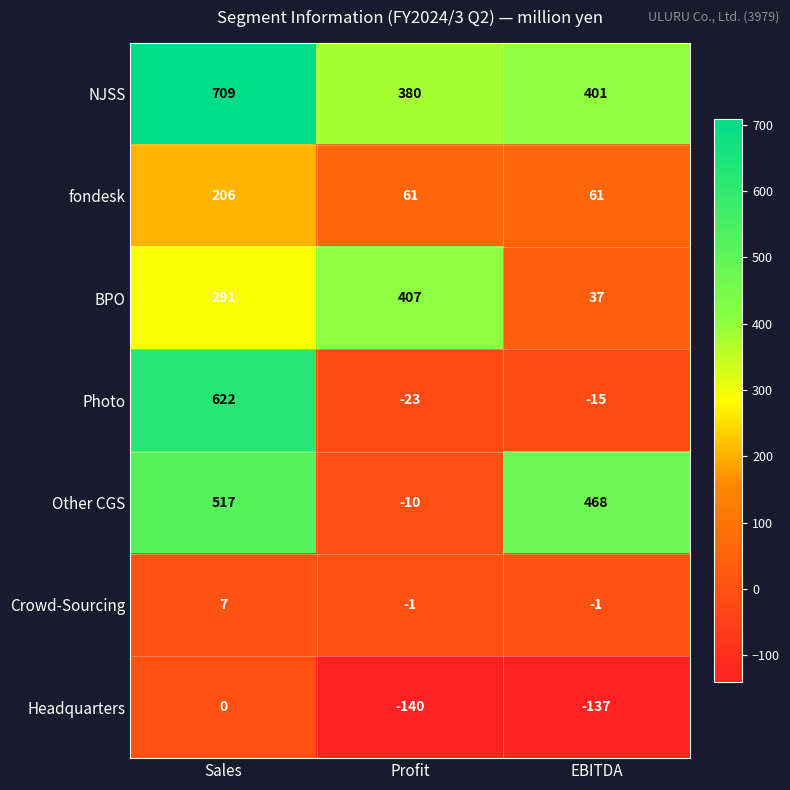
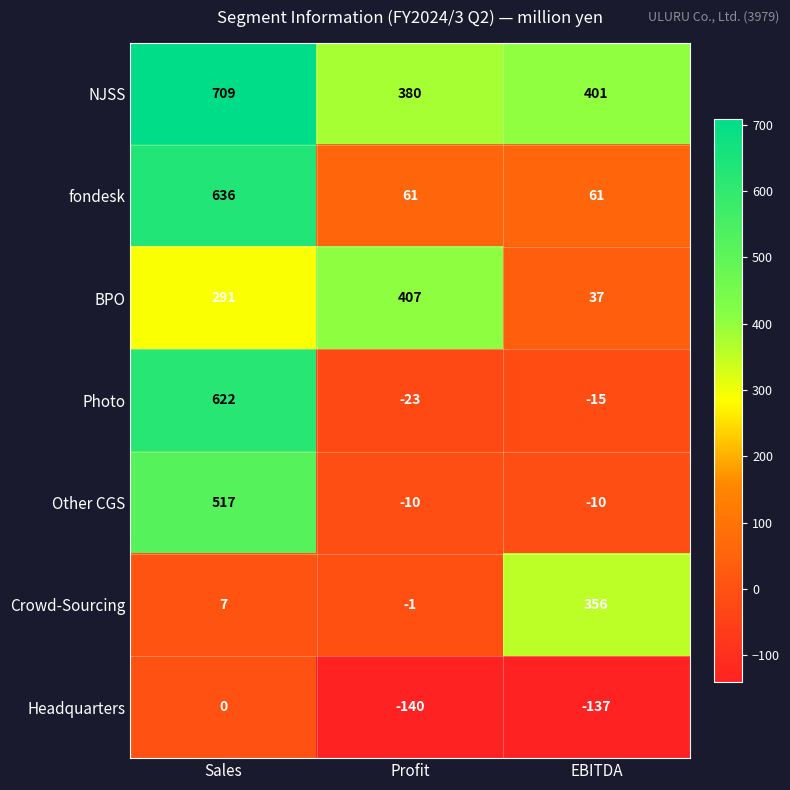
fondesk, Sales: 206 -> 636
Other CGS, EBITDA: 468 -> -10
Crowd-Sourcing, EBITDA: -1 -> 356
